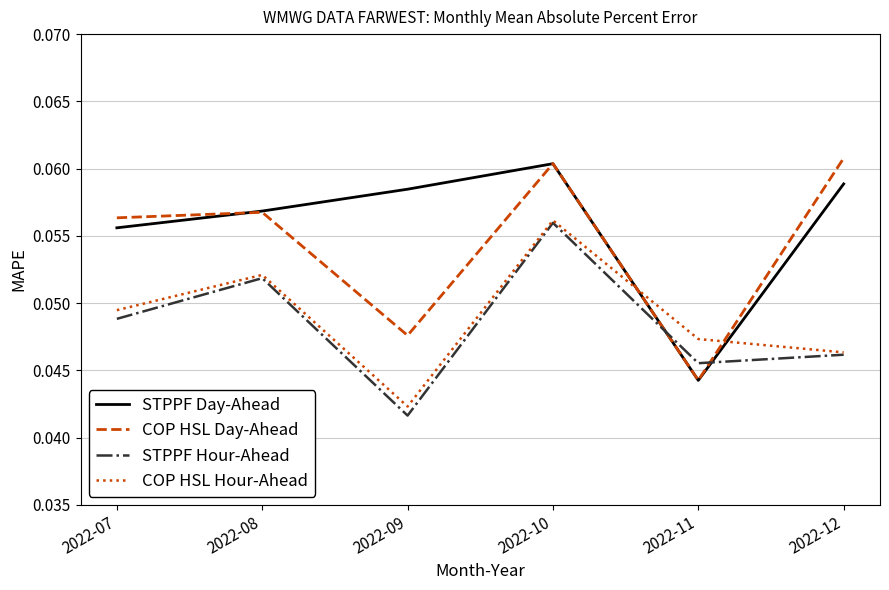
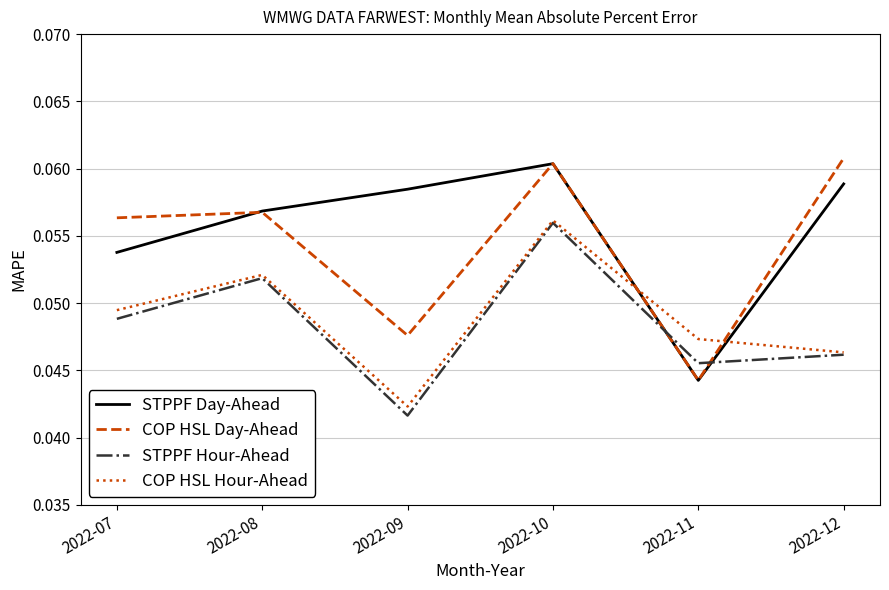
STPPF Day-Ahead, 2022-07: 0.0556 -> 0.0538
